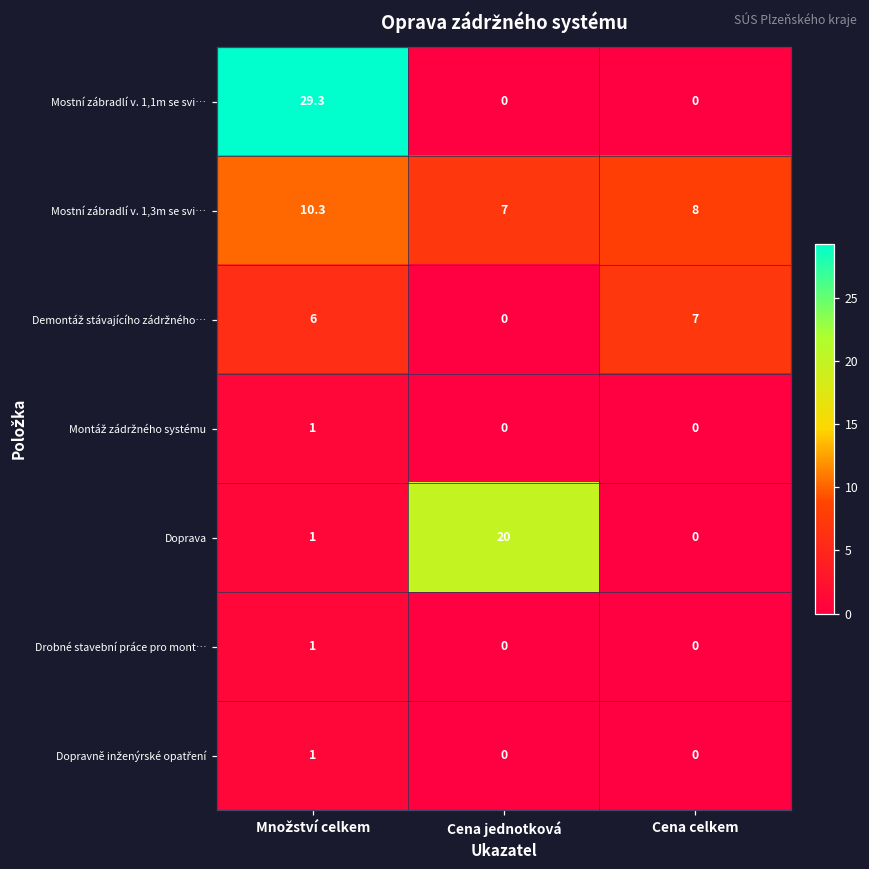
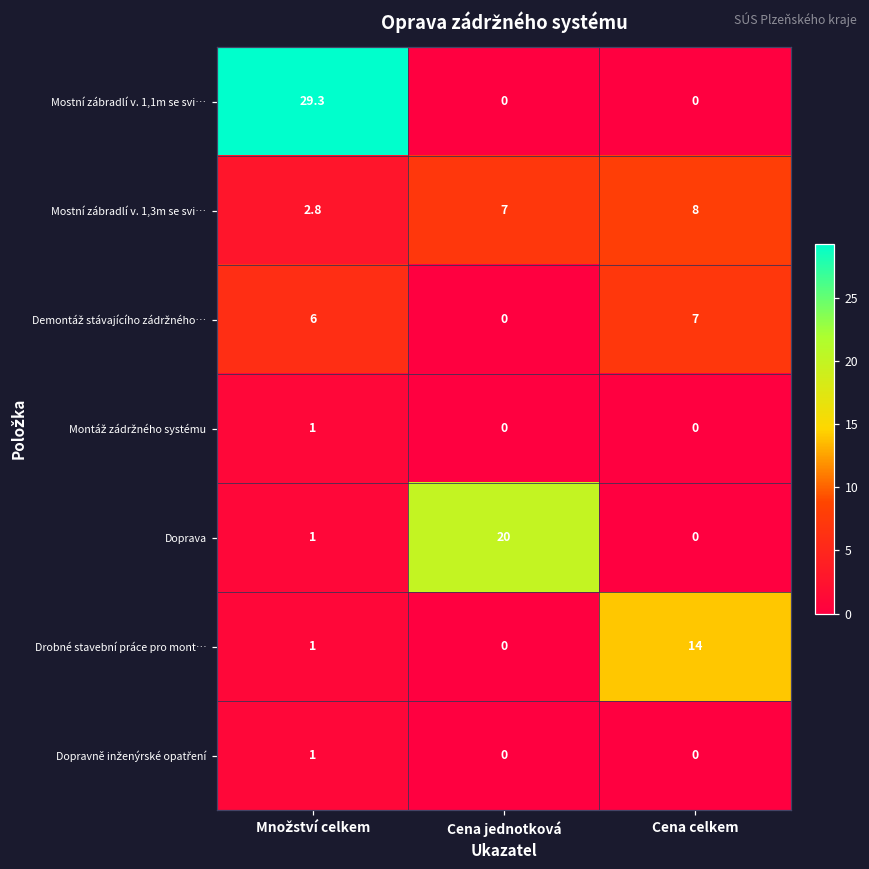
Mostní zábradlí v. 1,3m se svi…, Množství celkem: 10.3 -> 2.8
Drobné stavební práce pro mont…, Cena celkem: 0 -> 14
